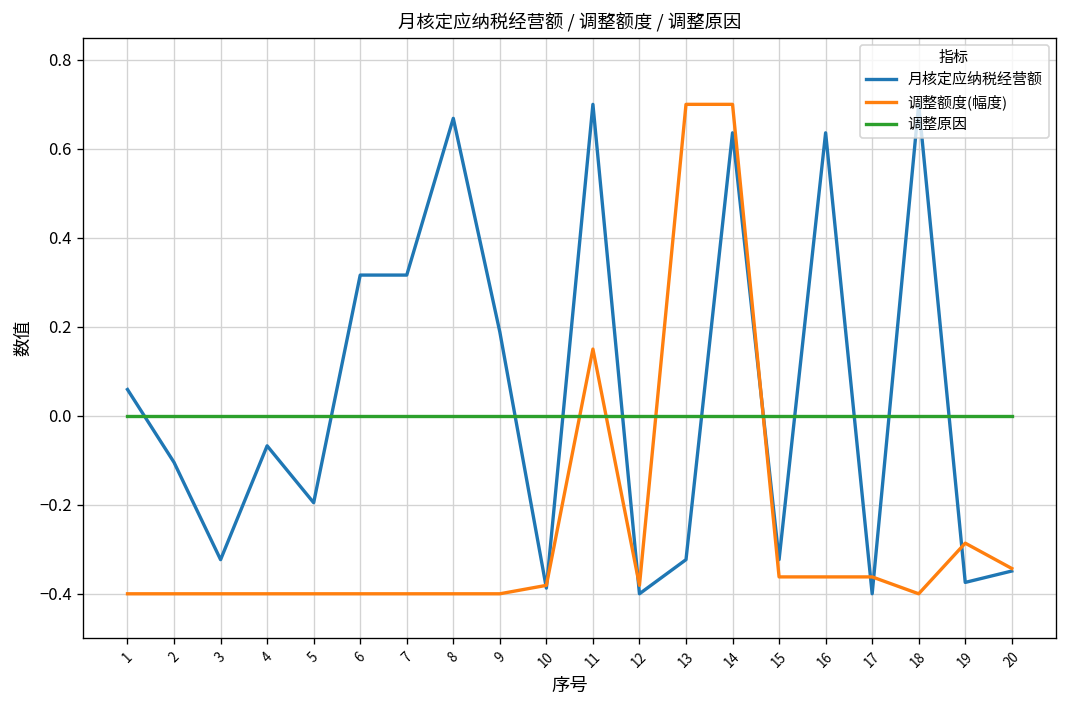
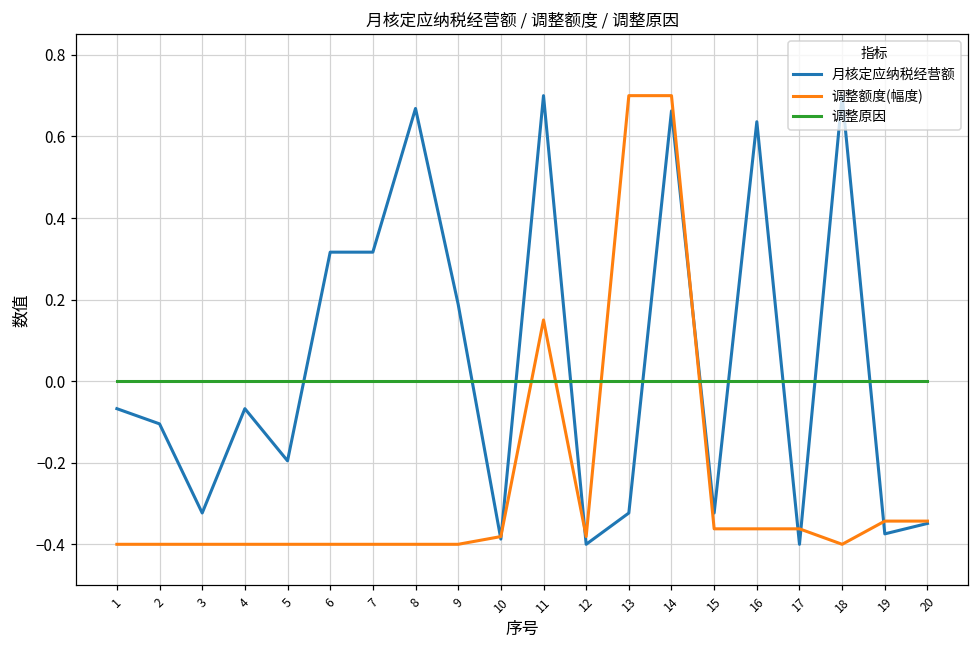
月核定应纳税经营额, 1: 0.06 -> -0.07
月核定应纳税经营额, 14: 0.64 -> 0.66
调整额度(幅度), 19: -0.29 -> -0.34
